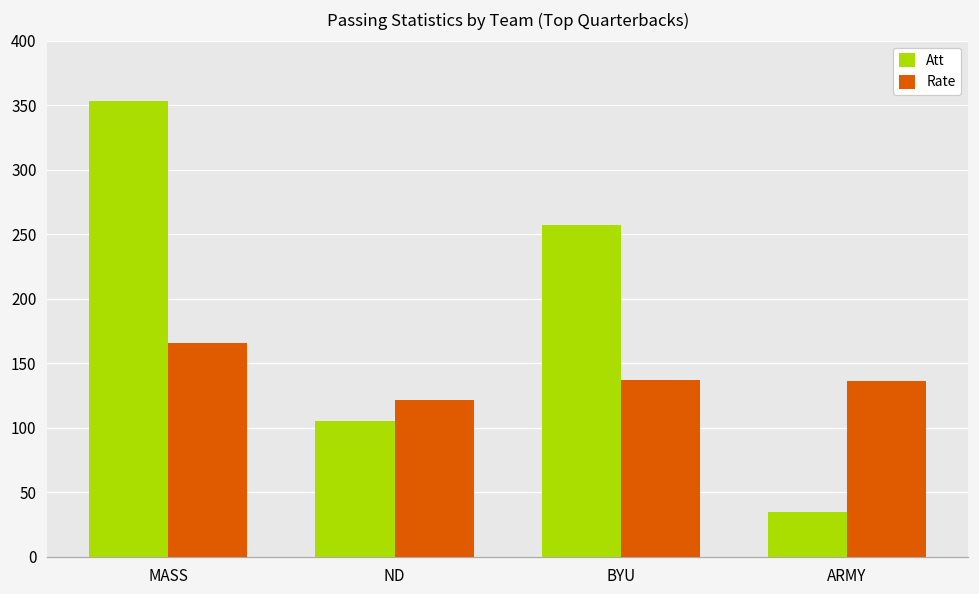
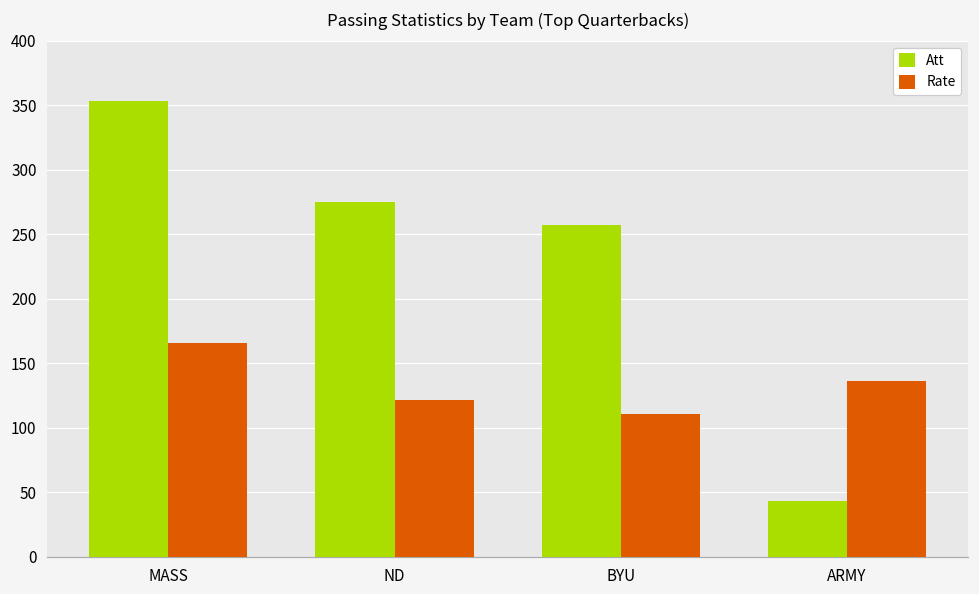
Att, ND: 105 -> 275
Rate, BYU: 138 -> 111
Att, ARMY: 35 -> 43
